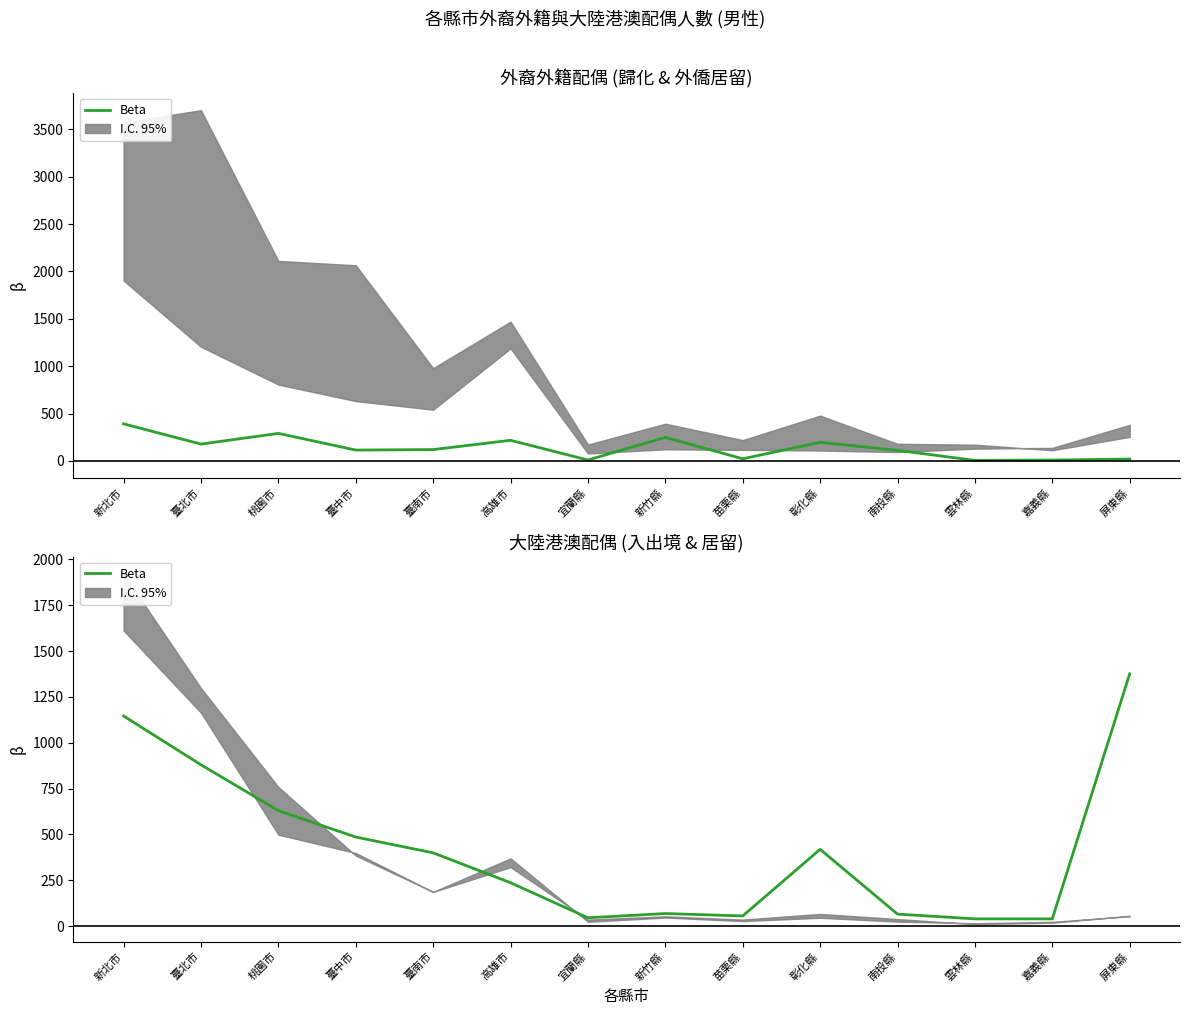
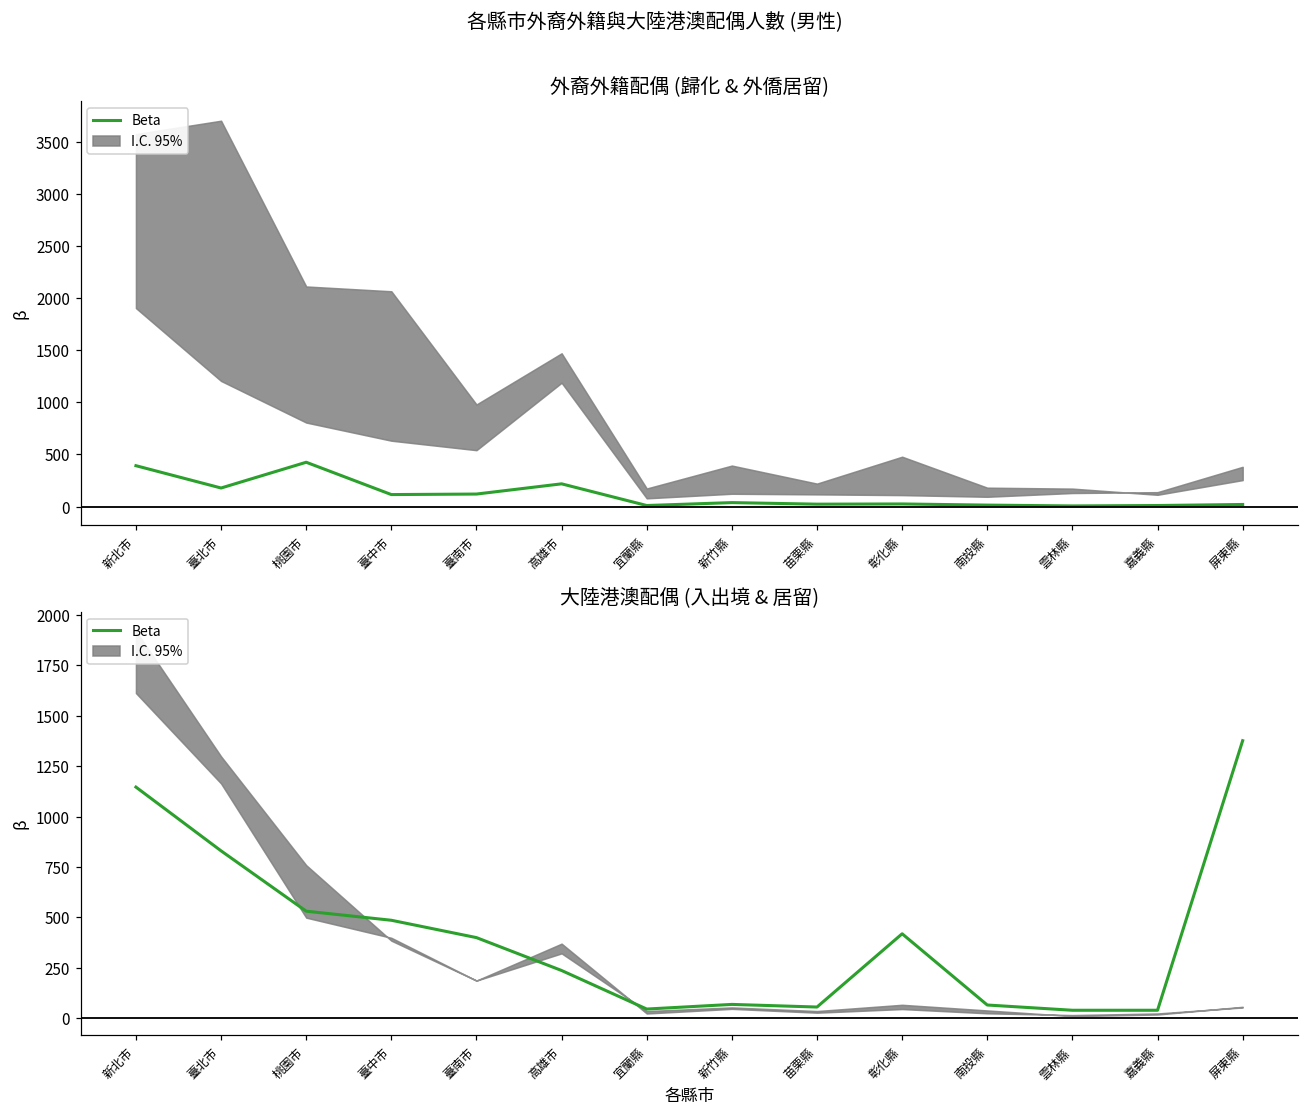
外裔外籍配偶 (歸化 & 外僑居留), Beta, 桃園市: 300 -> 400
外裔外籍配偶 (歸化 & 外僑居留), Beta, 新竹縣: 200 -> 0
外裔外籍配偶 (歸化 & 外僑居留), Beta, 彰化縣: 200 -> 0
外裔外籍配偶 (歸化 & 外僑居留), Beta, 南投縣: 100 -> 0
大陸港澳配偶 (入出境 & 居留), Beta, 臺北市: 880 -> 830
大陸港澳配偶 (入出境 & 居留), Beta, 桃園市: 630 -> 530
